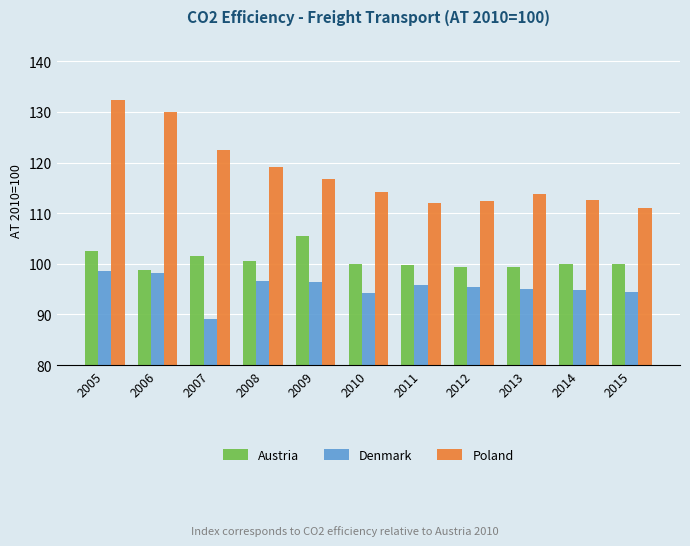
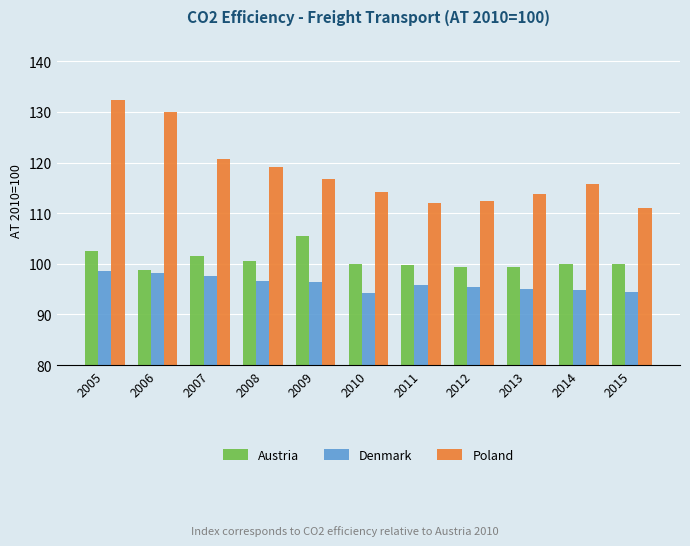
Denmark, 2007: 89 -> 97
Poland, 2007: 122 -> 121
Poland, 2014: 113 -> 116
